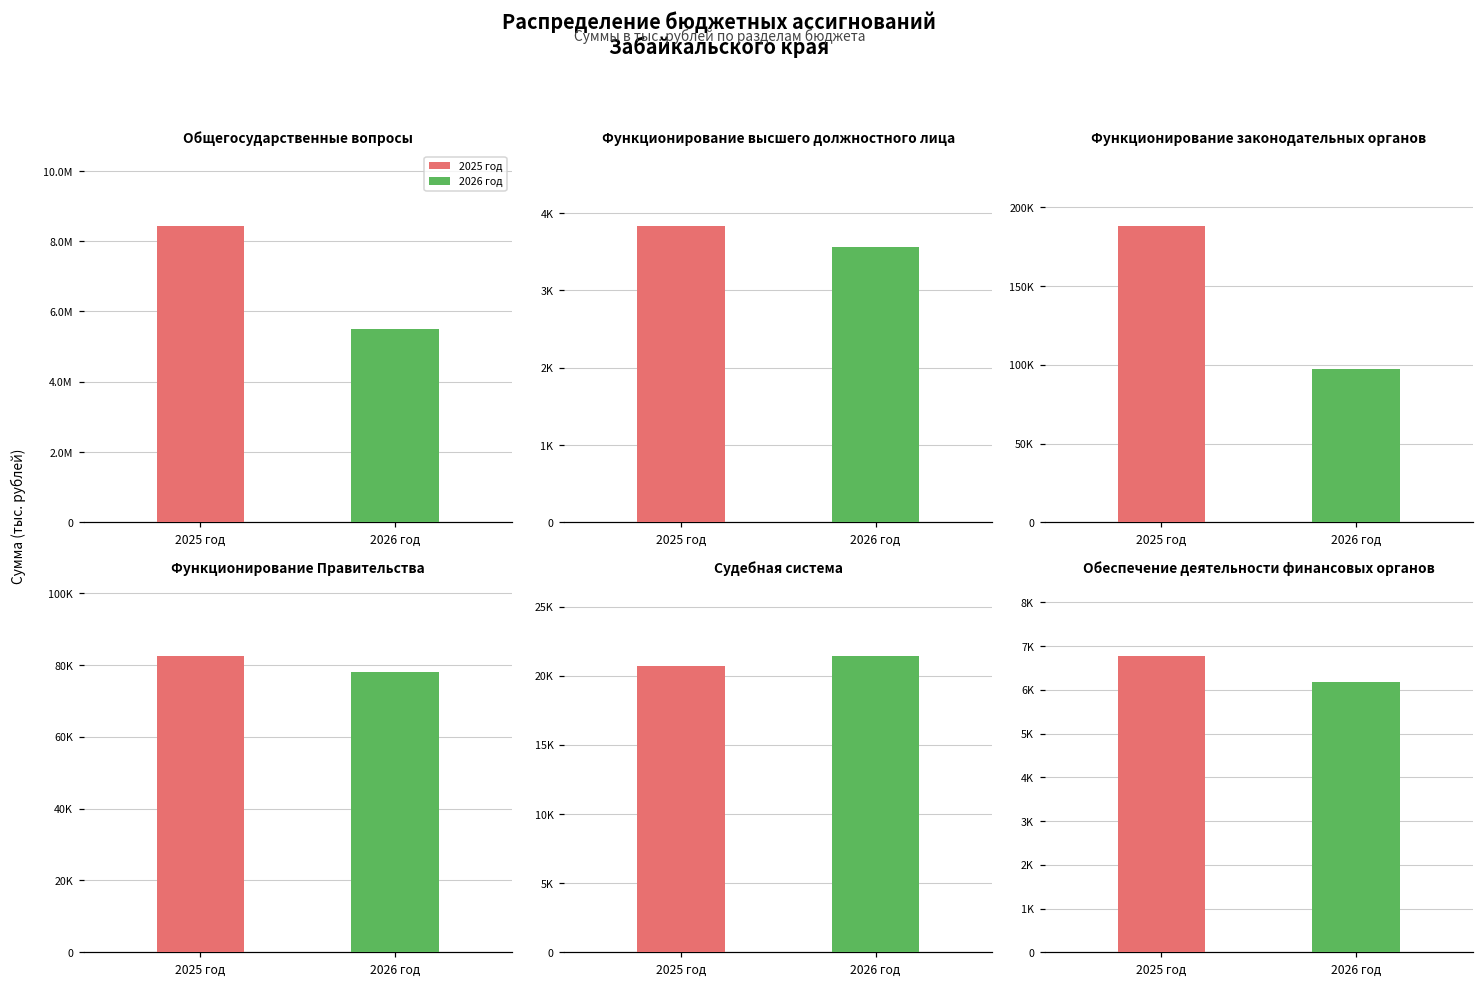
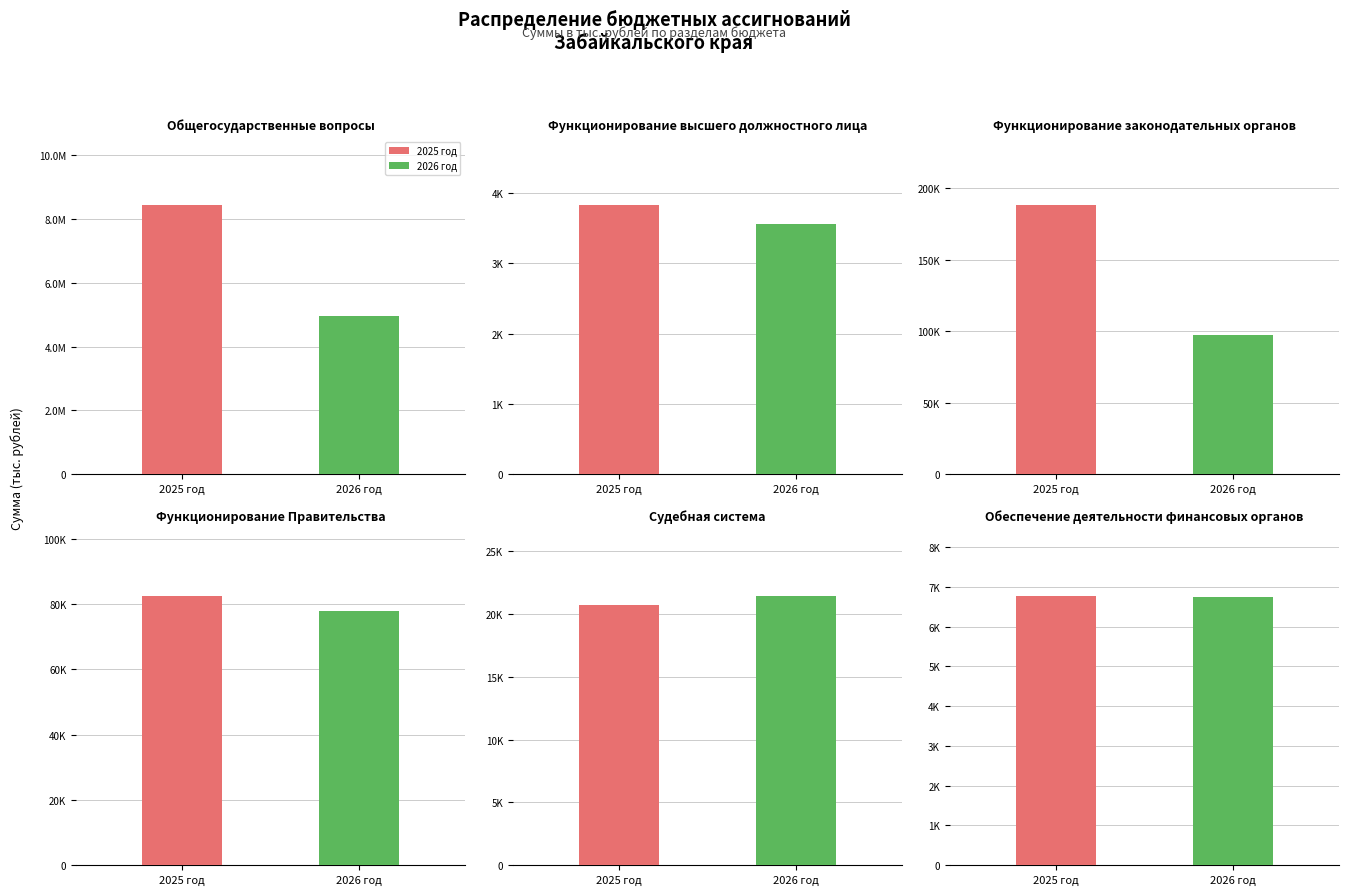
Общегосударственные вопросы, 2026 год: 5500000 -> 5000000
Обеспечение деятельности финансовых органов, 2026 год: 6200 -> 6800
